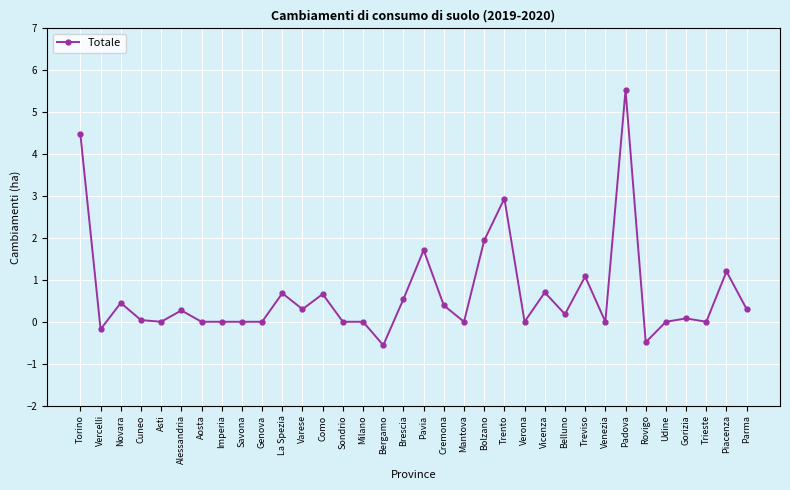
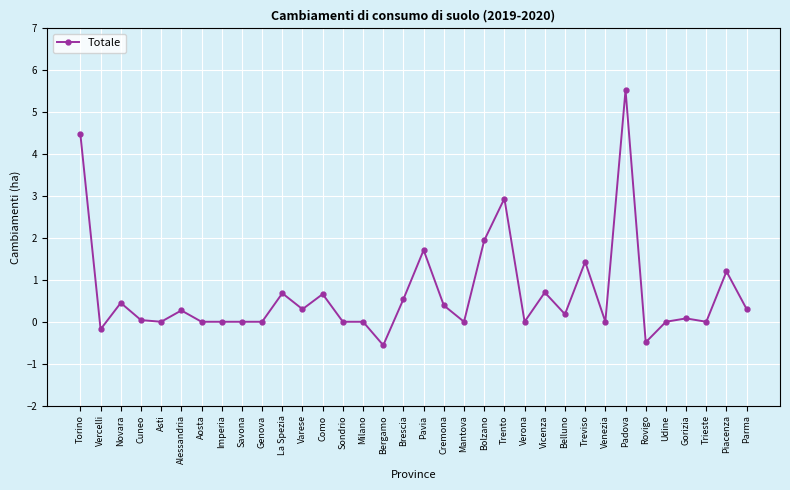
Treviso: 1.1 -> 1.4
